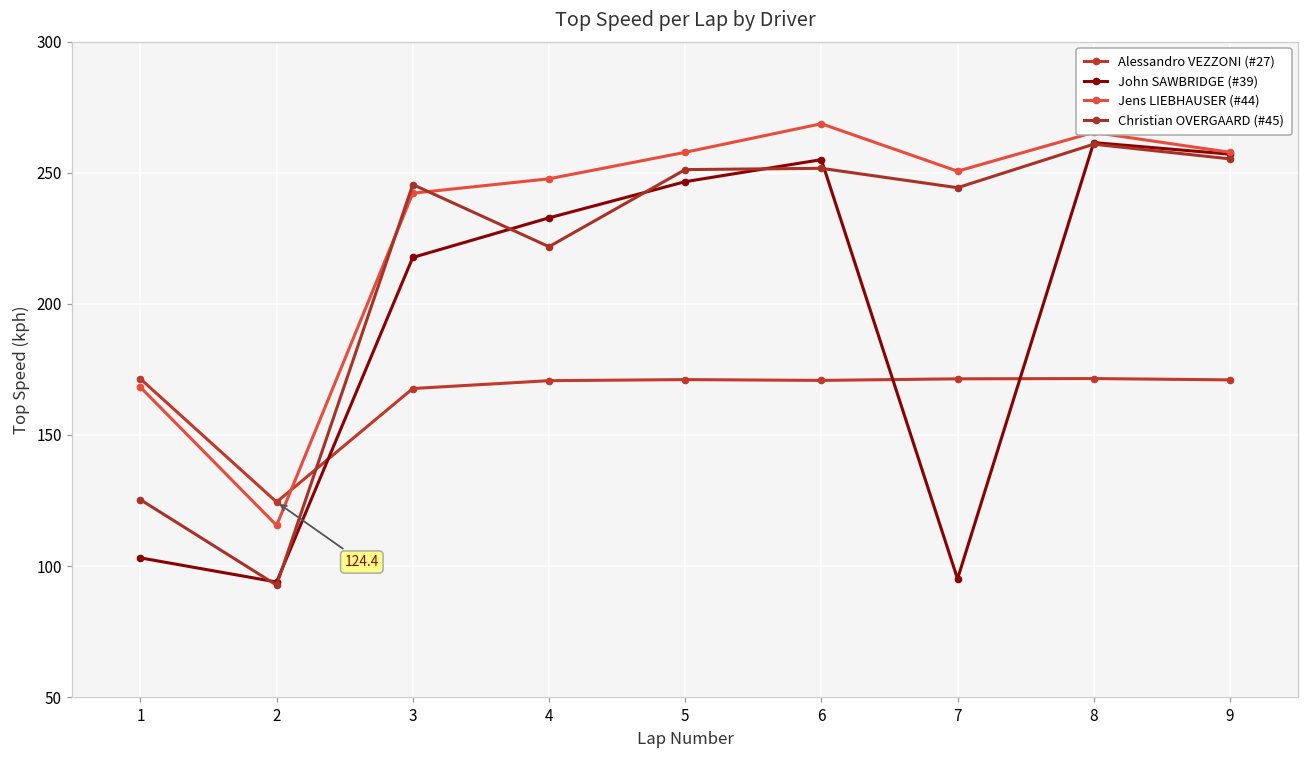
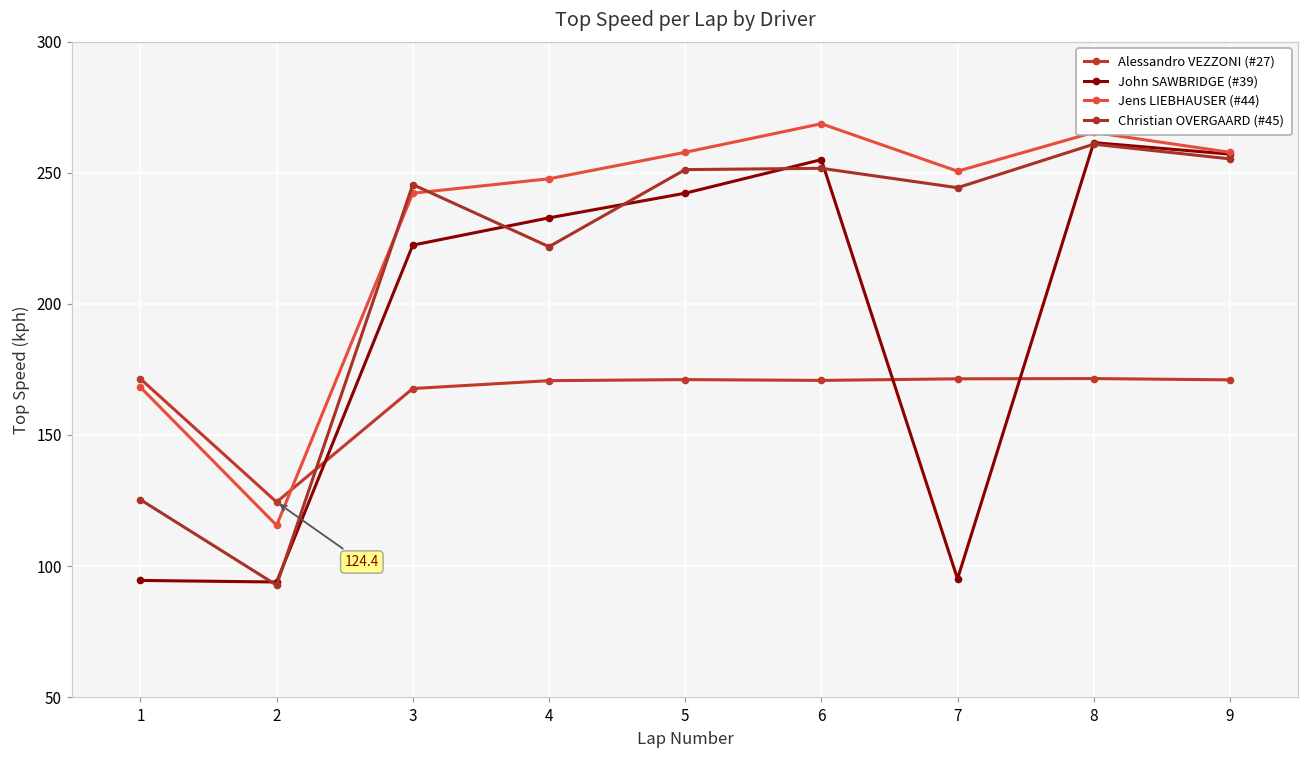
John SAWBRIDGE (#39), 1: 103 -> 95
John SAWBRIDGE (#39), 3: 218 -> 222
John SAWBRIDGE (#39), 5: 247 -> 242
